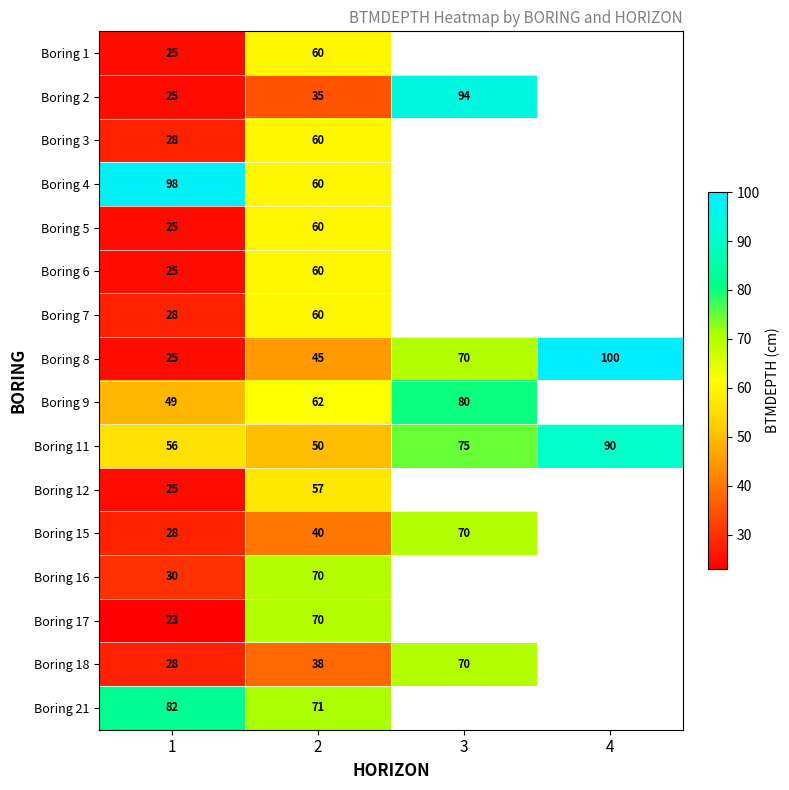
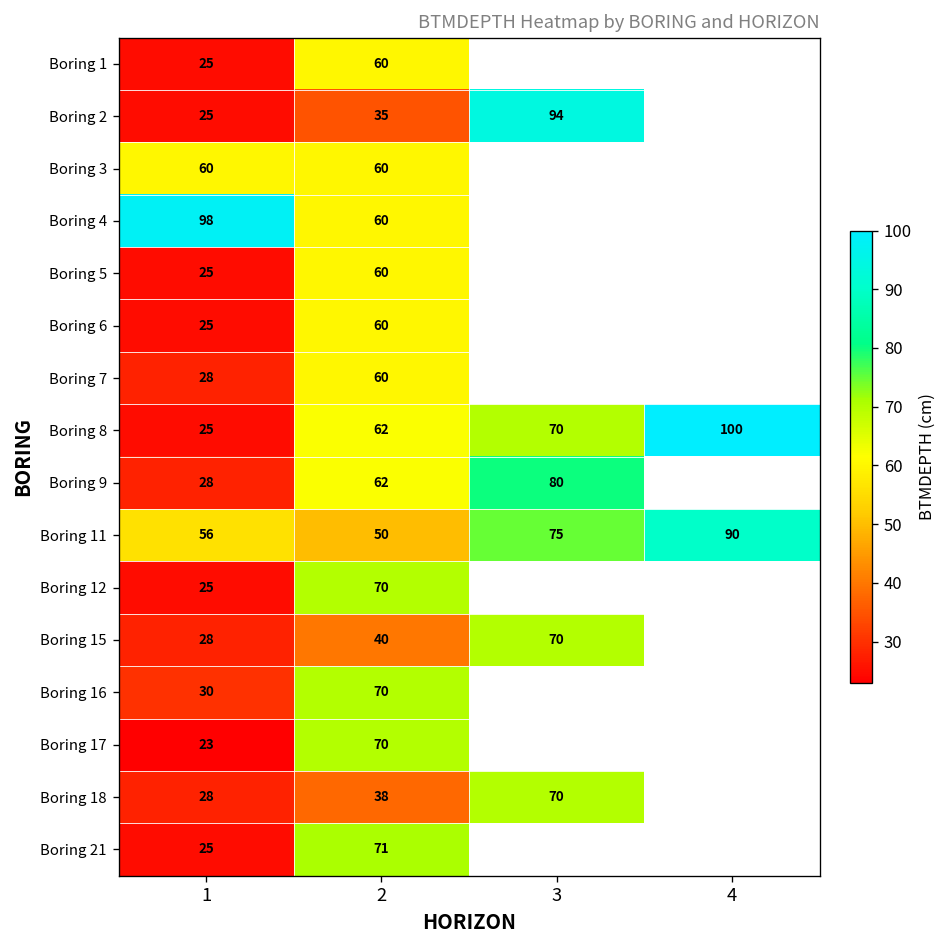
Boring 3, 1: 28 -> 60
Boring 8, 2: 45 -> 62
Boring 9, 1: 49 -> 28
Boring 12, 2: 57 -> 70
Boring 21, 1: 82 -> 25
